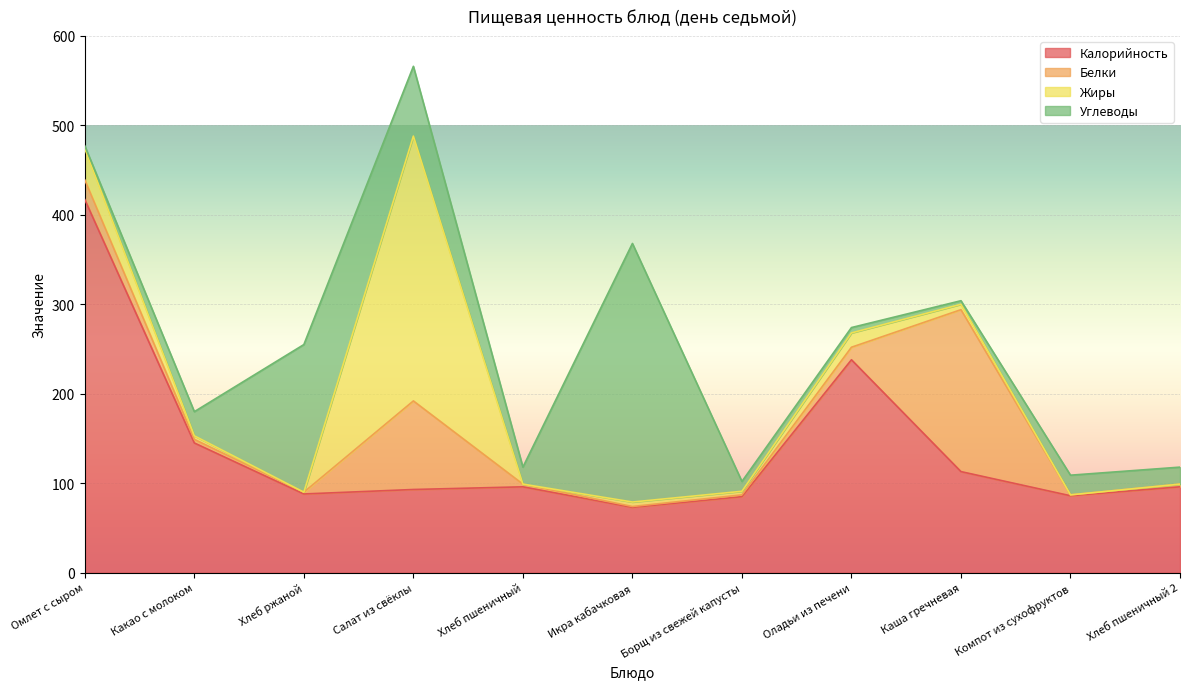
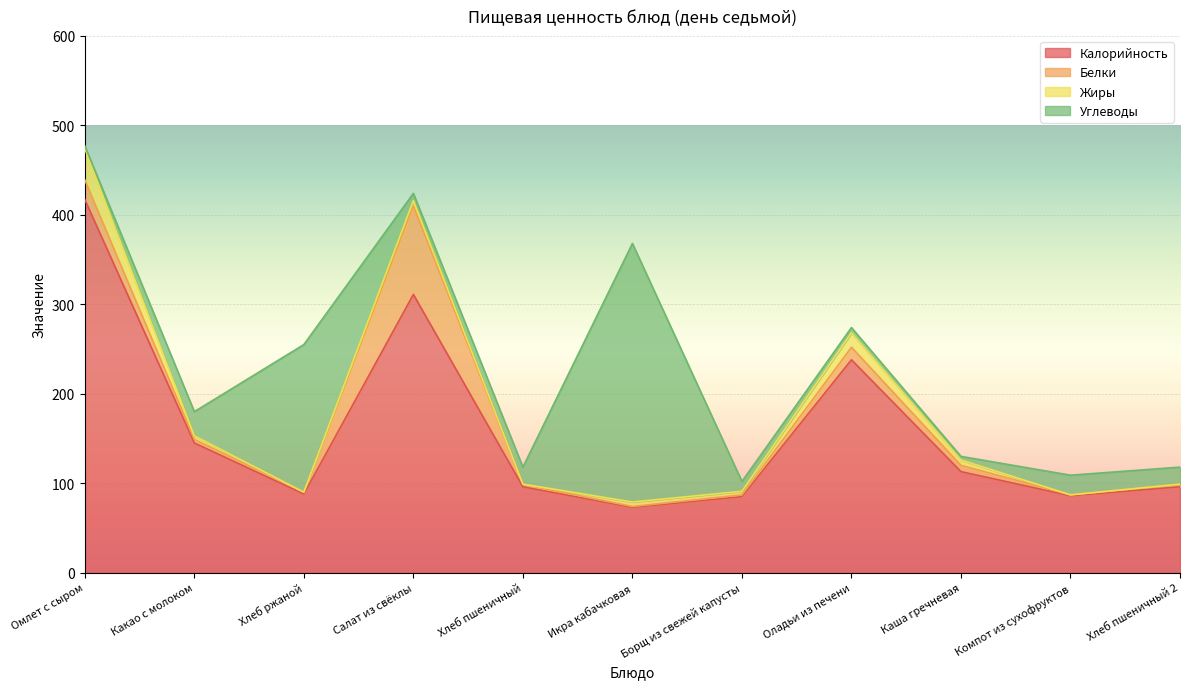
Калорийность, Салат из свёклы: 90 -> 310
Жиры, Салат из свёклы: 300 -> 10
Углеводы, Салат из свёклы: 80 -> 10
Белки, Каша гречневая: 180 -> 10
